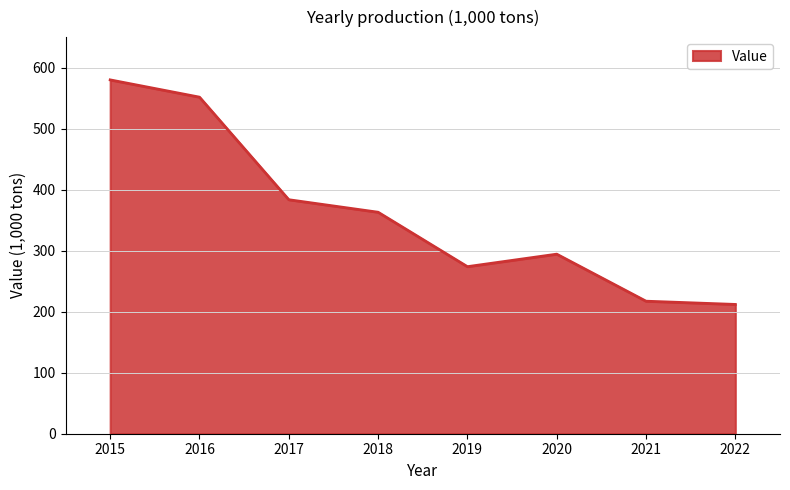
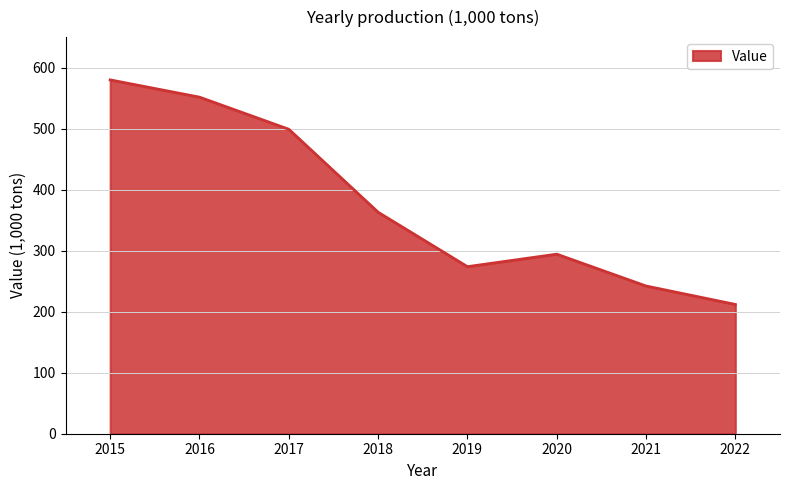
2017: 380 -> 500
2021: 220 -> 240
